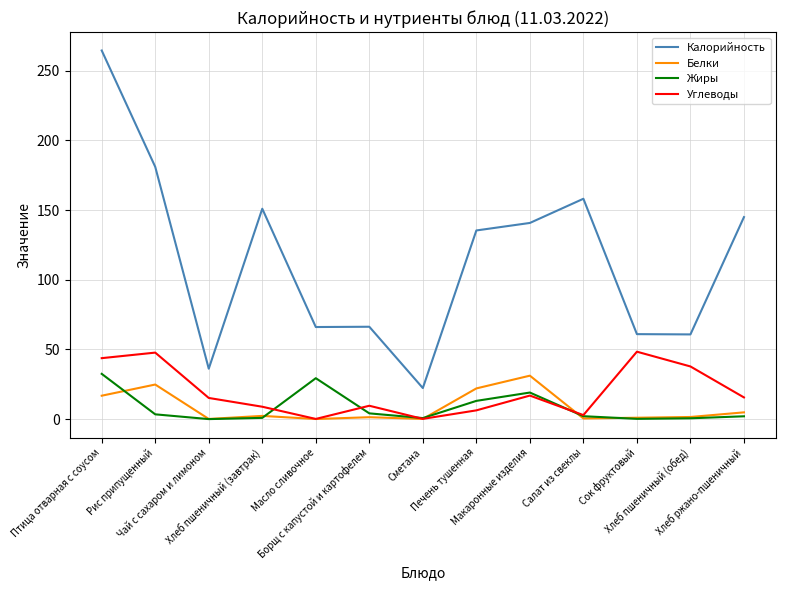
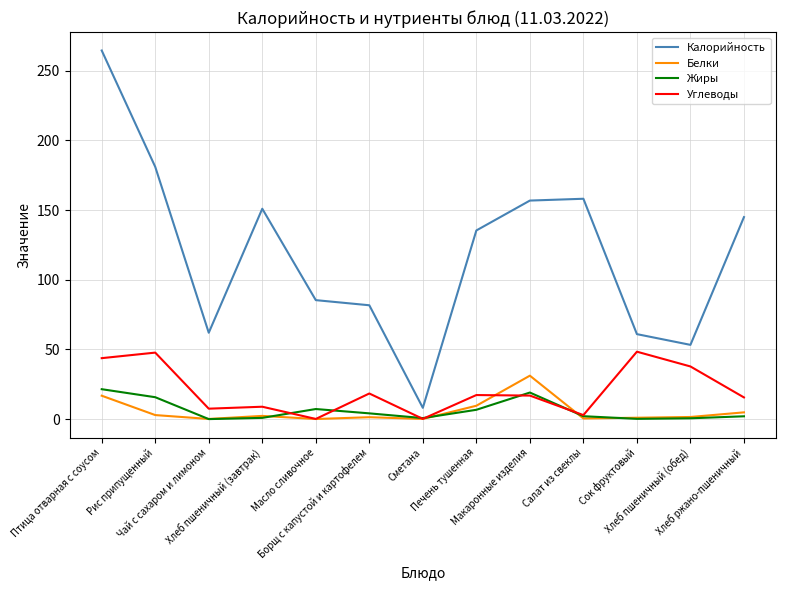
Жиры, Птица отварная с соусом: 32 -> 21
Белки, Рис припущенный: 25 -> 3
Жиры, Рис припущенный: 3 -> 16
Калорийность, Чай с сахаром и лимоном: 36 -> 62
Углеводы, Чай с сахаром и лимоном: 15 -> 8
Калорийность, Масло сливочное: 66 -> 85
Жиры, Масло сливочное: 29 -> 7
Калорийность, Борщ с капустой и картофелем: 66 -> 82
Углеводы, Борщ с капустой и картофелем: 10 -> 18
Калорийность, Сметана: 22 -> 8
Белки, Печень тушенная: 22 -> 10
Жиры, Печень тушенная: 13 -> 7
Углеводы, Печень тушенная: 6 -> 17
Калорийность, Макаронные изделия: 141 -> 157
Калорийность, Хлеб пшеничный (обед): 61 -> 53
